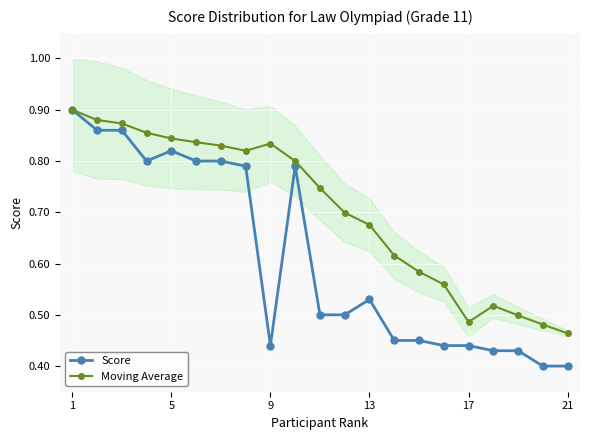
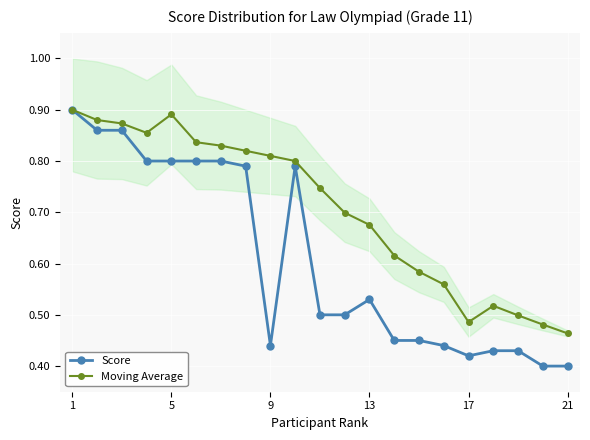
Score, 5: 0.82 -> 0.80
Moving Average, 5: 0.84 -> 0.89
Moving Average, 9: 0.83 -> 0.81
Score, 17: 0.44 -> 0.42
